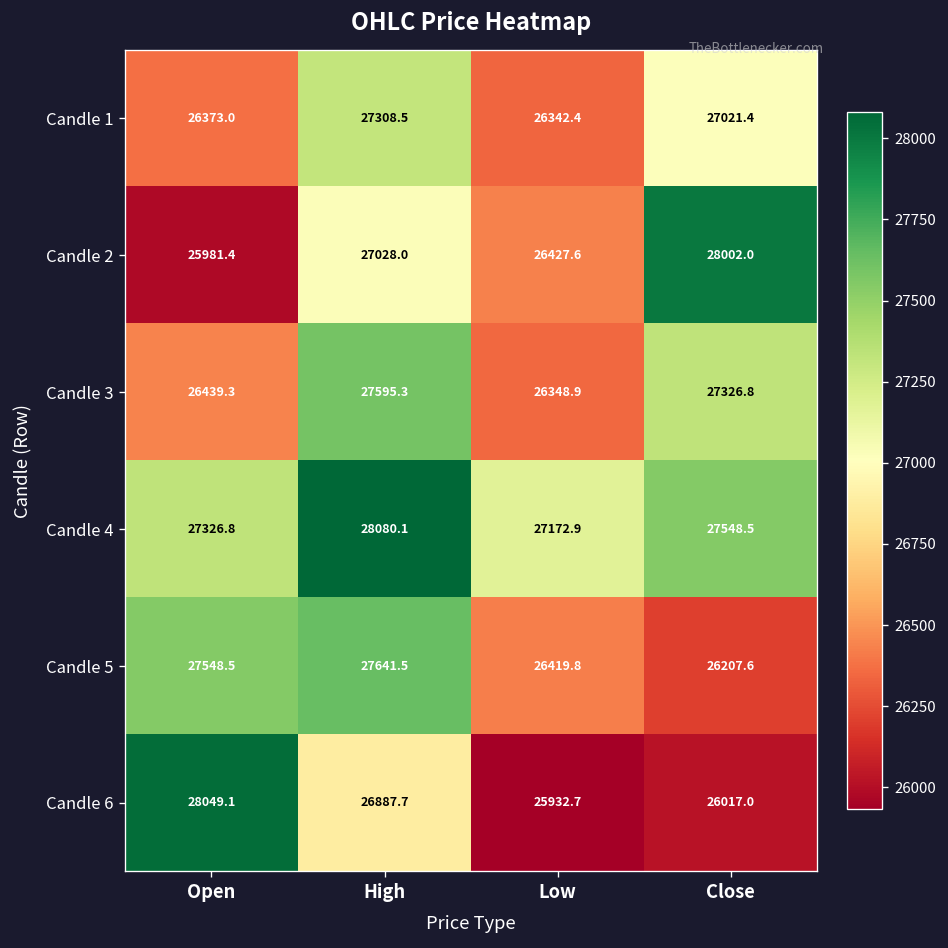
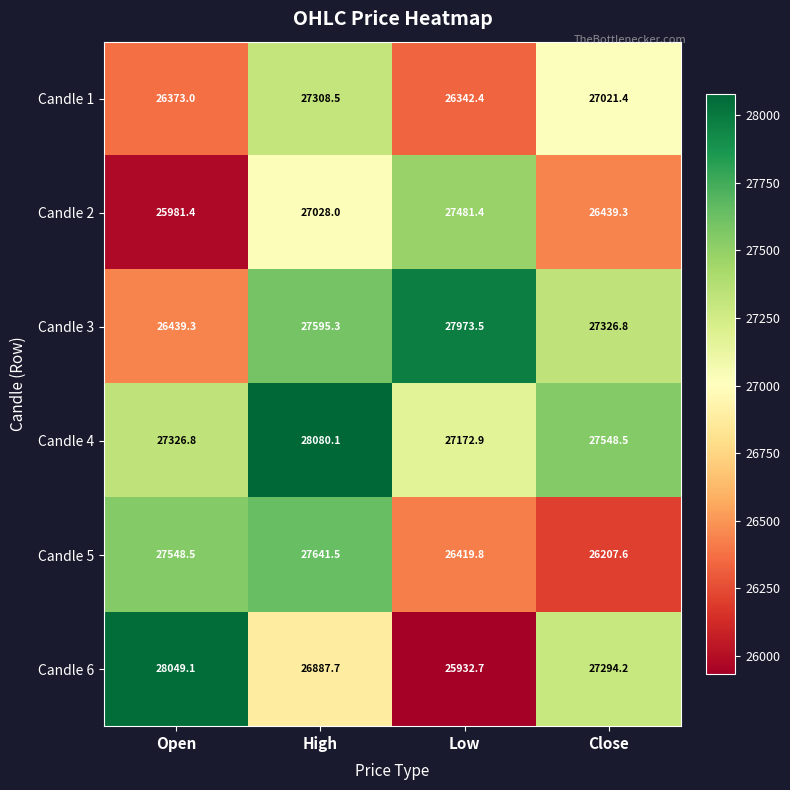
Candle 2, Low: 26427.6 -> 27481.4
Candle 2, Close: 28002.0 -> 26439.3
Candle 3, Low: 26348.9 -> 27973.5
Candle 6, Close: 26017.0 -> 27294.2
